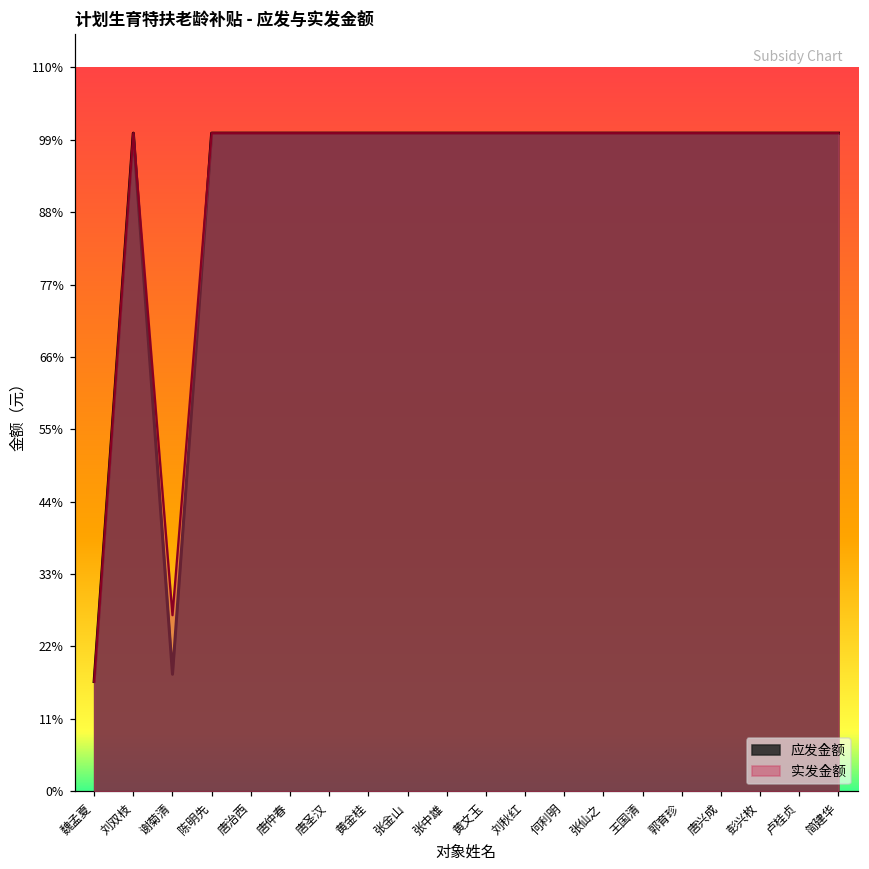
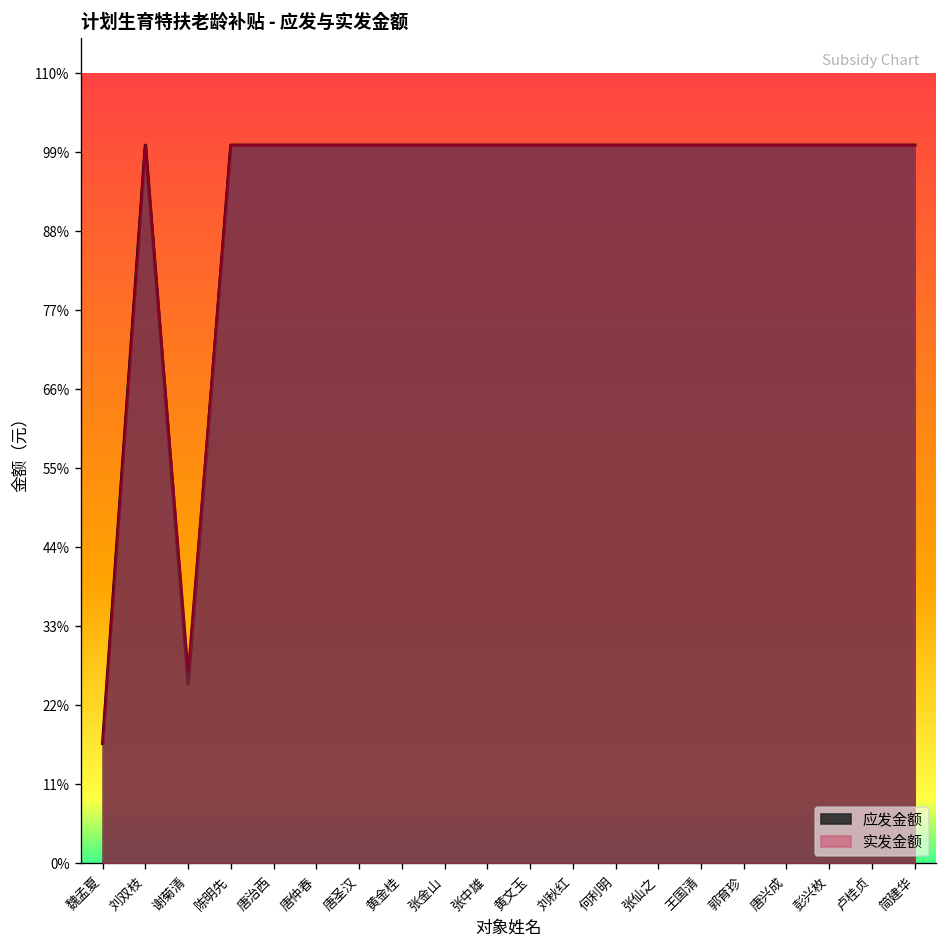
应发金额, 谢菊清: 18% -> 25%
